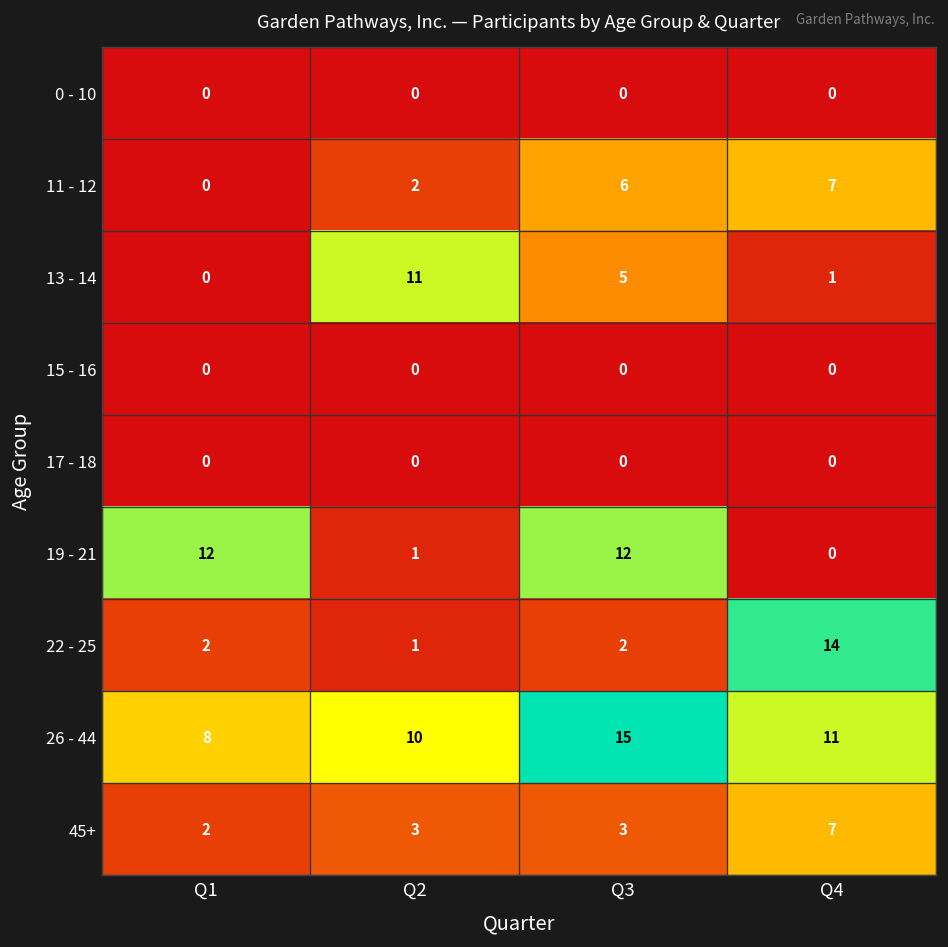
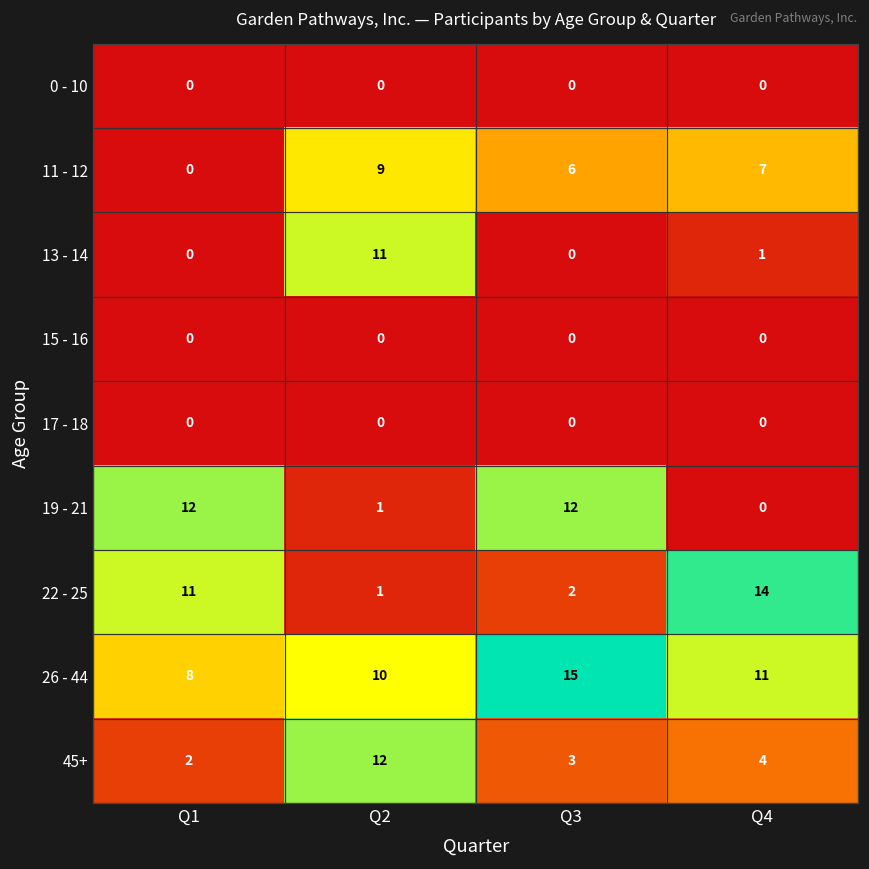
11 - 12, Q2: 2 -> 9
13 - 14, Q3: 5 -> 0
22 - 25, Q1: 2 -> 11
45+, Q2: 3 -> 12
45+, Q4: 7 -> 4
